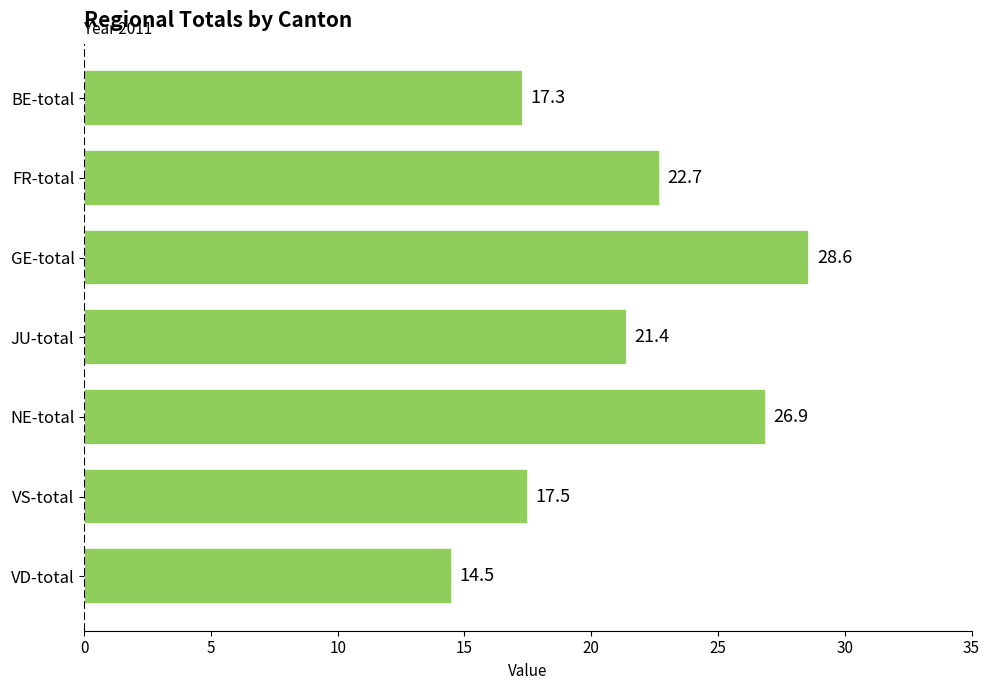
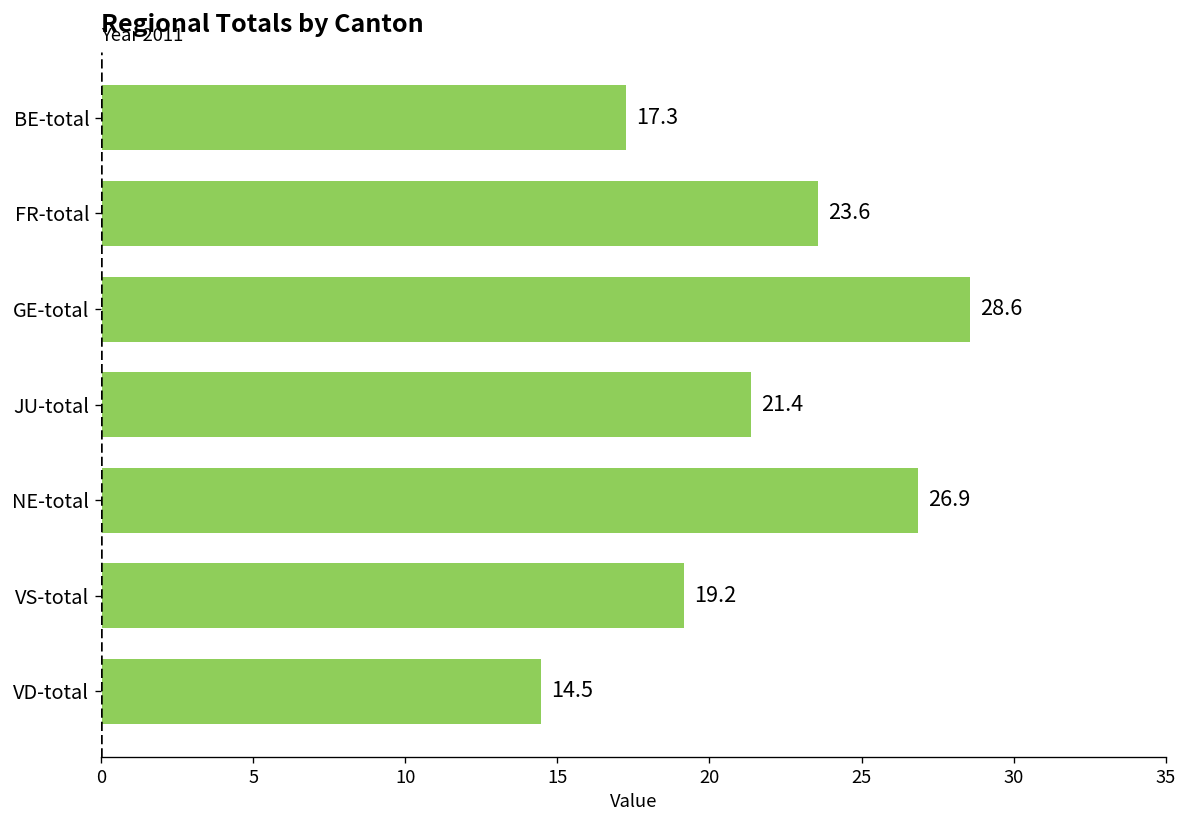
FR-total: 22.7 -> 23.6
VS-total: 17.5 -> 19.2
